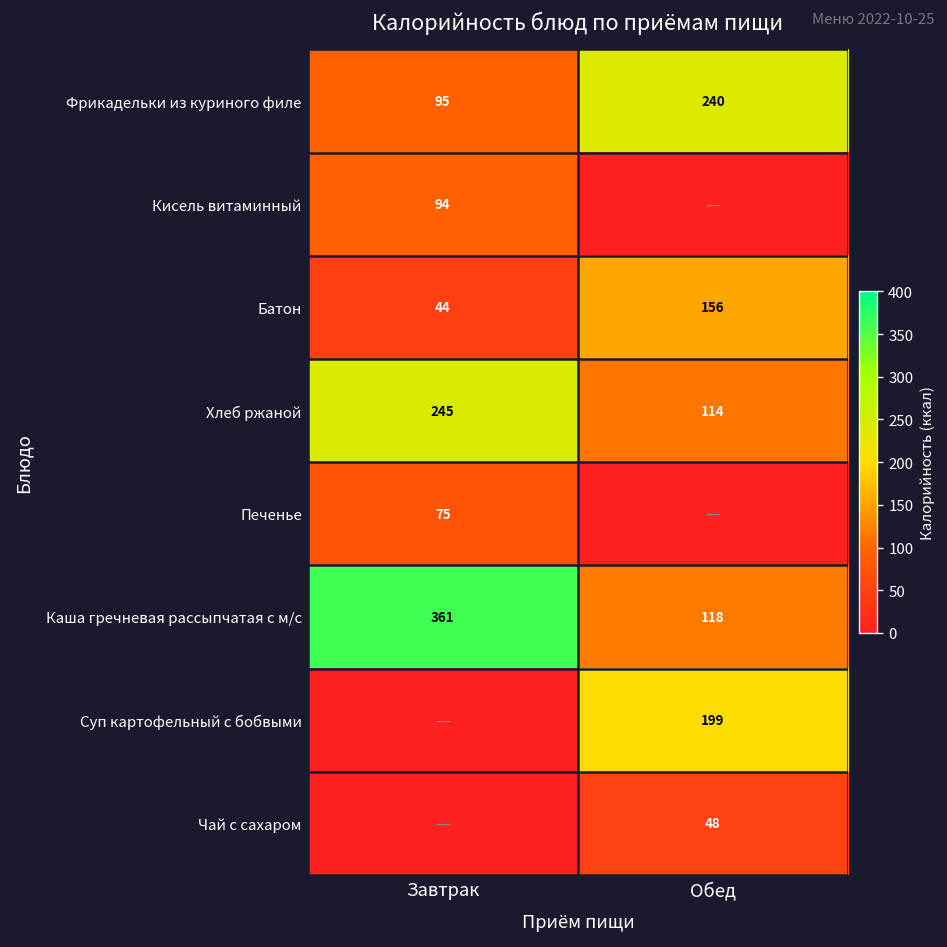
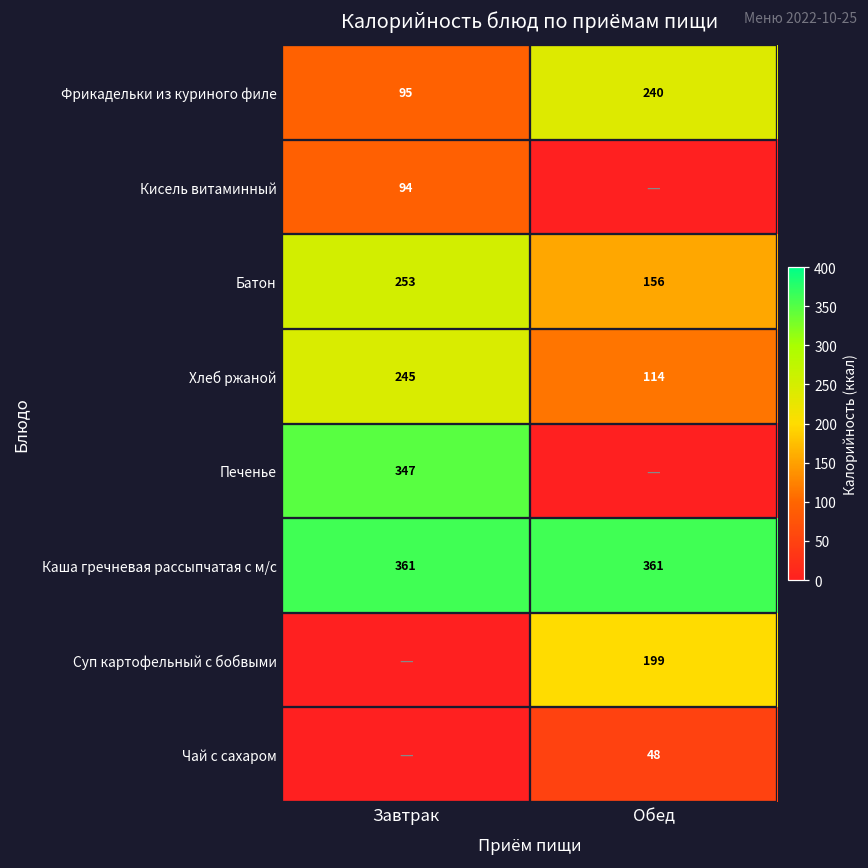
Батон, Завтрак: 44 -> 253
Печенье, Завтрак: 75 -> 347
Каша гречневая рассыпчатая с м/с, Обед: 118 -> 361
